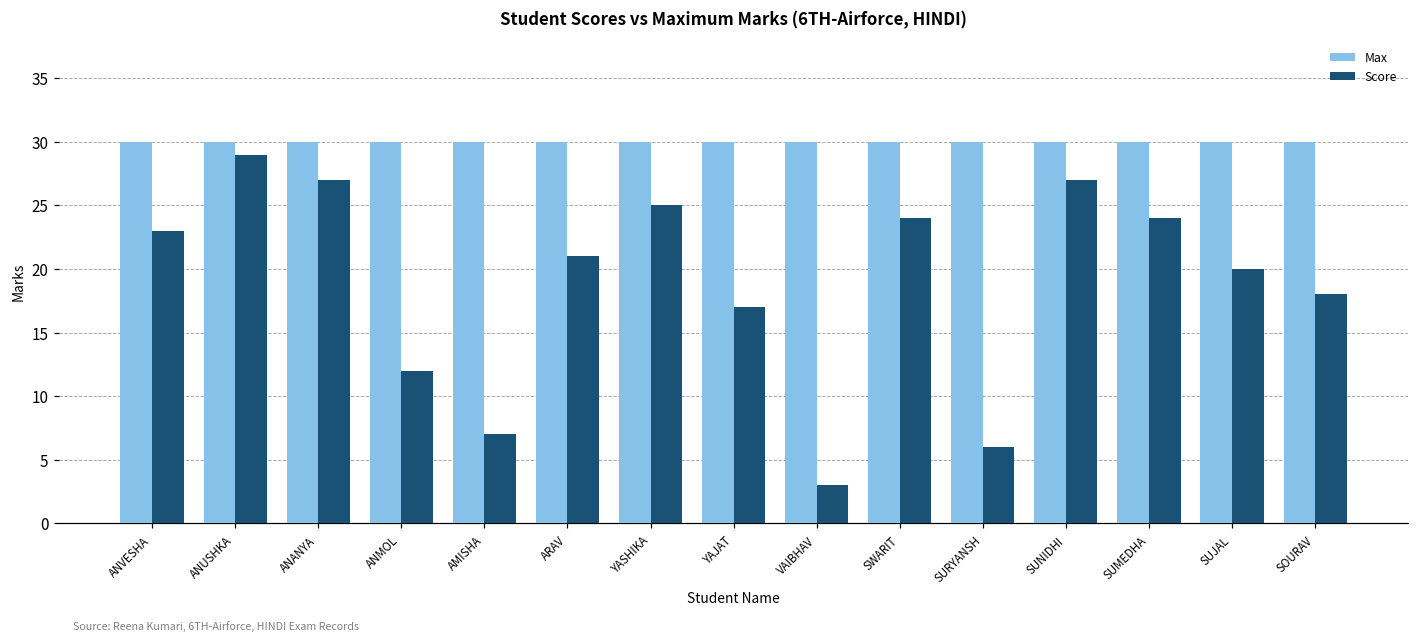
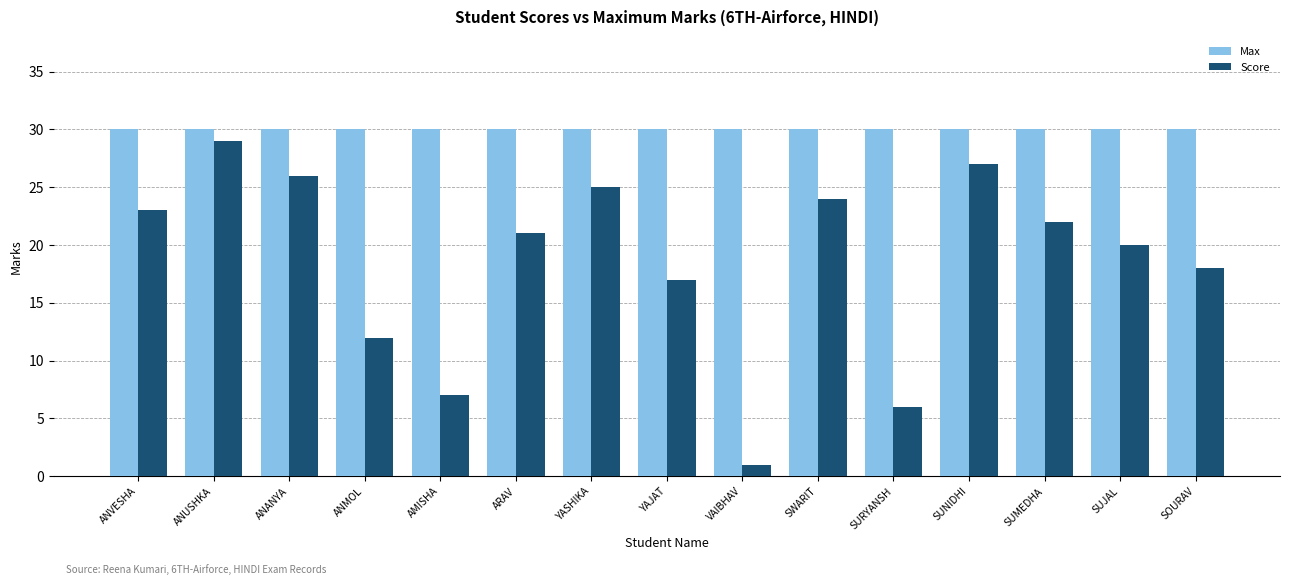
Score, ANANYA: 27 -> 26
Score, VAIBHAV: 3 -> 1
Score, SUMEDHA: 24 -> 22
